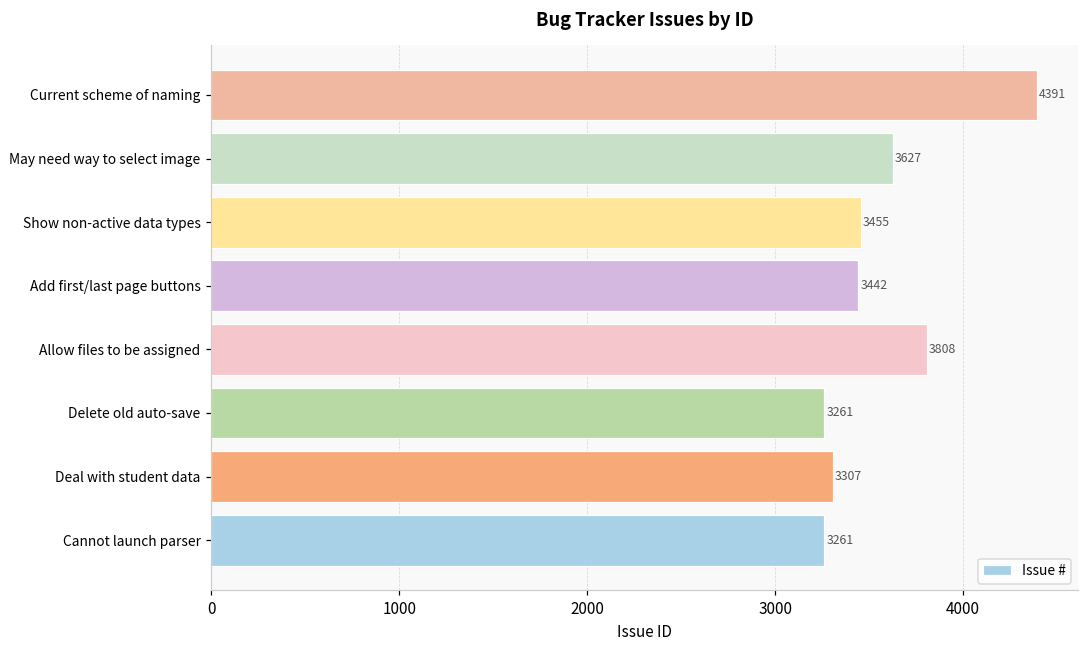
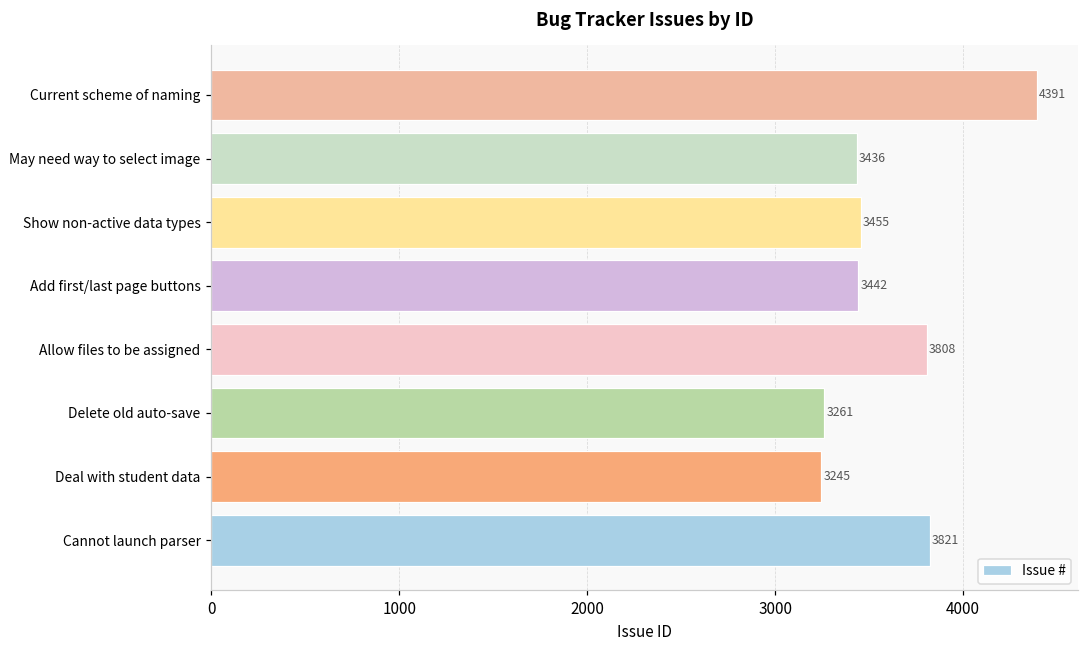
May need way to select image: 3627 -> 3436
Deal with student data: 3307 -> 3245
Cannot launch parser: 3261 -> 3821
